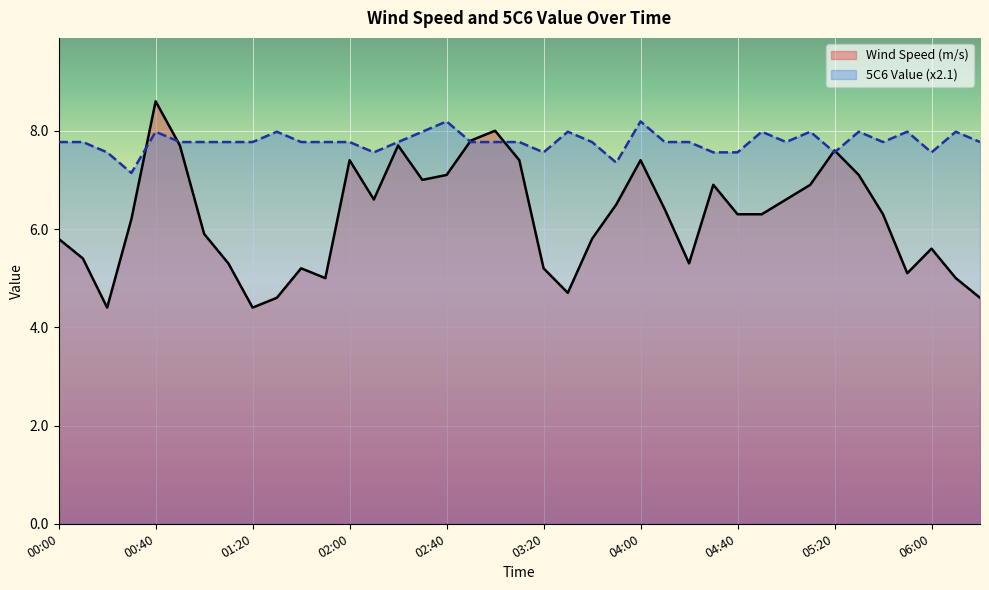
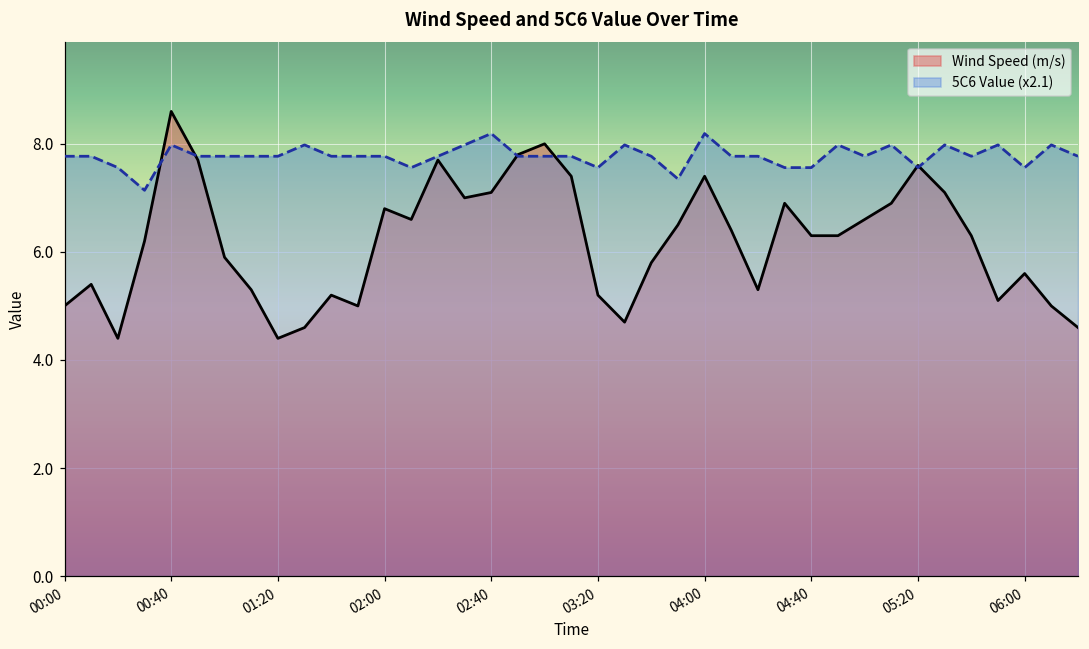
Wind Speed (m/s), 00:00: 5.8 -> 5.0
Wind Speed (m/s), 02:00: 7.4 -> 6.8
